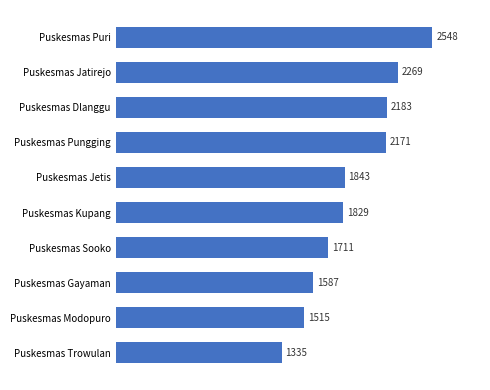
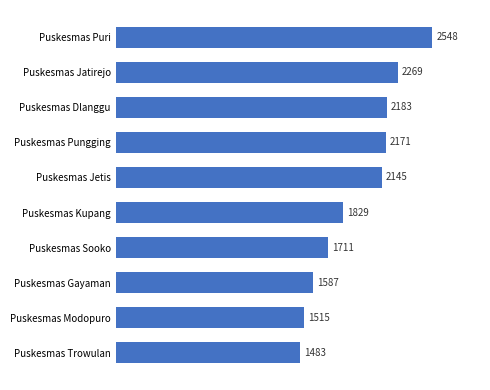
Puskesmas Jetis: 1843 -> 2145
Puskesmas Trowulan: 1335 -> 1483
